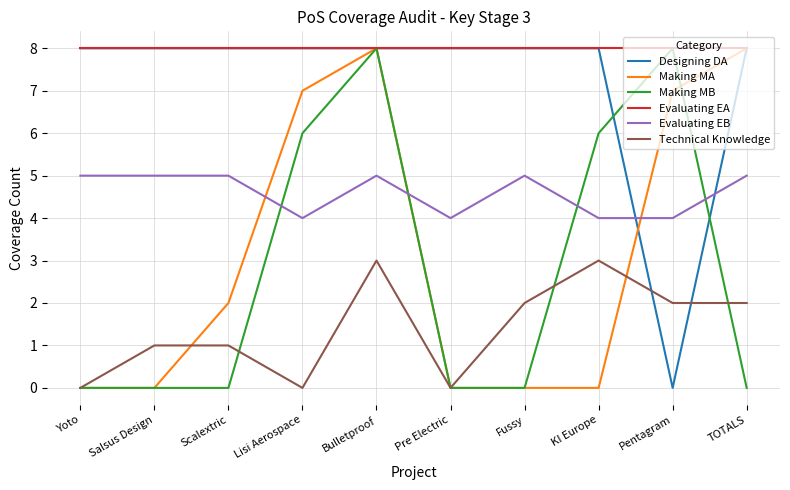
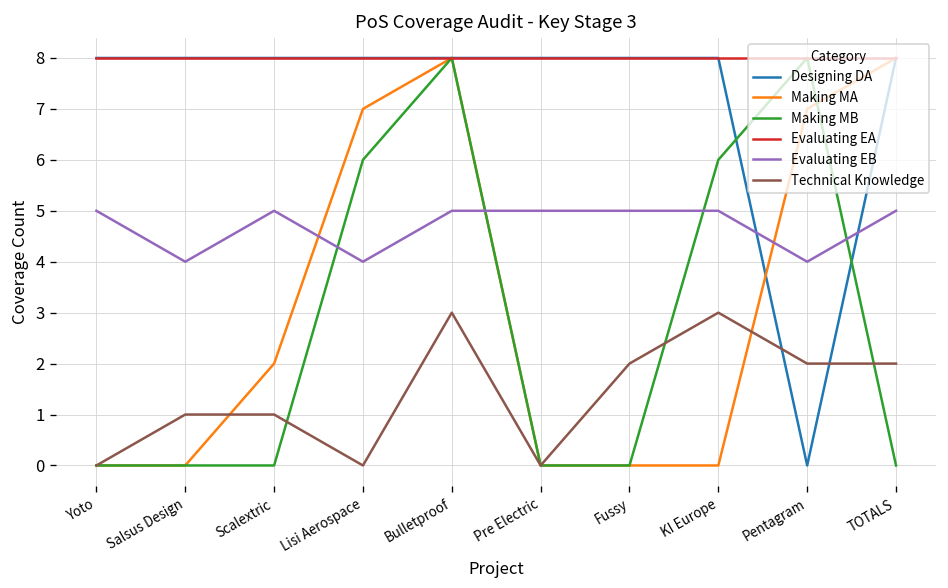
Evaluating EB, Salsus Design: 5 -> 4
Evaluating EB, Pre Electric: 4 -> 5
Evaluating EB, KI Europe: 4 -> 5
